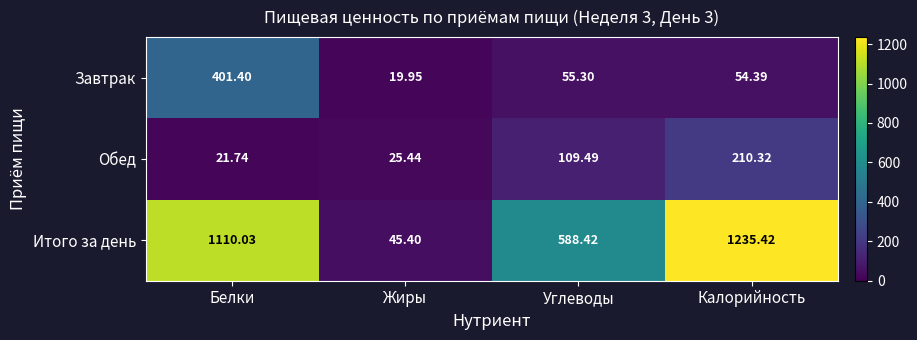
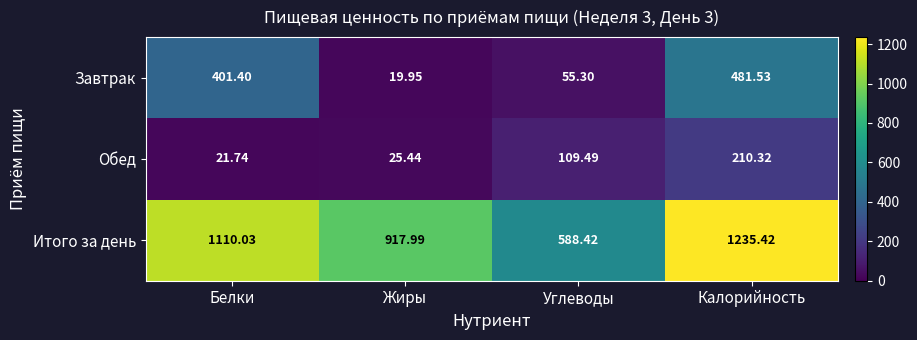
Завтрак, Калорийность: 54.39 -> 481.53
Итого за день, Жиры: 45.40 -> 917.99
